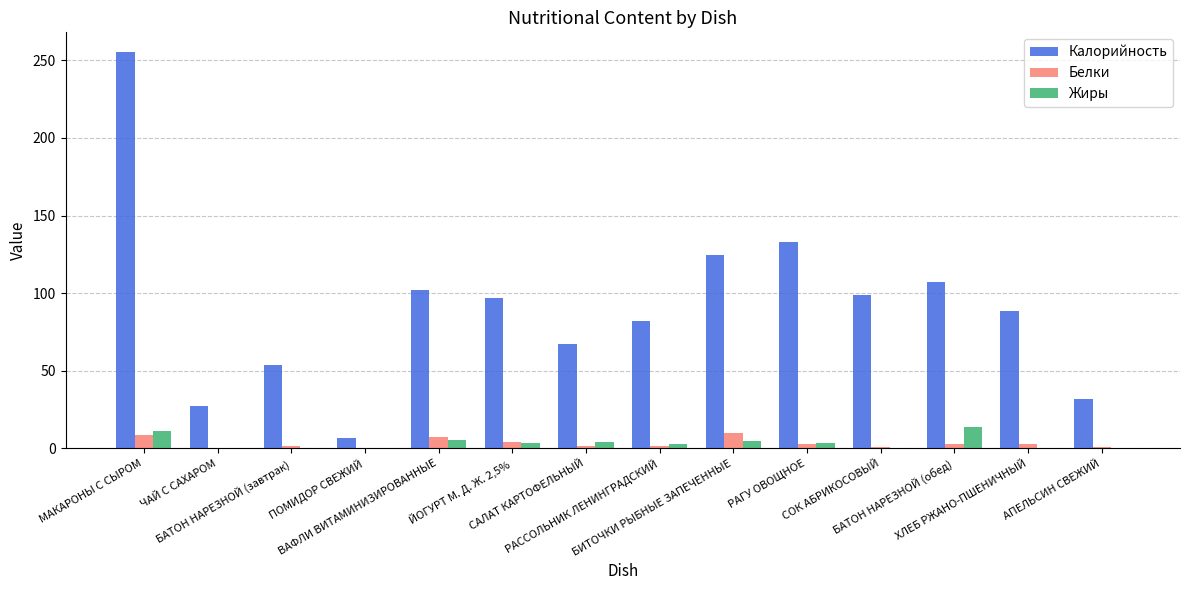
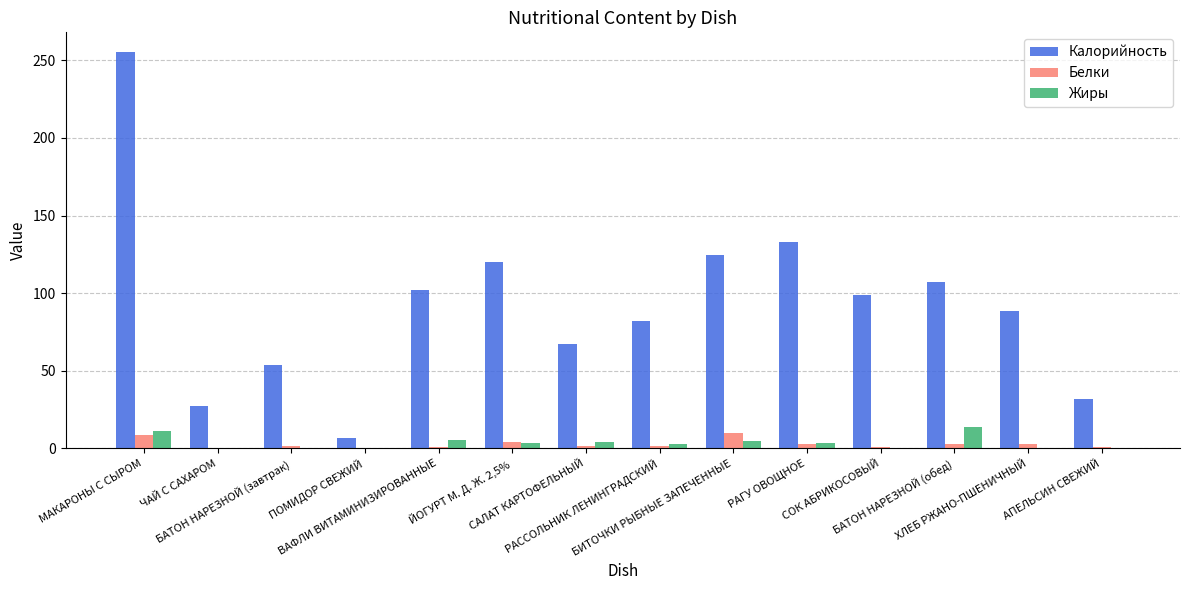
Белки, ВАФЛИ ВИТАМИНИЗИРОВАННЫЕ: 7 -> 1
Калорийность, ЙОГУРТ М. Д. Ж. 2,5%: 97 -> 120
